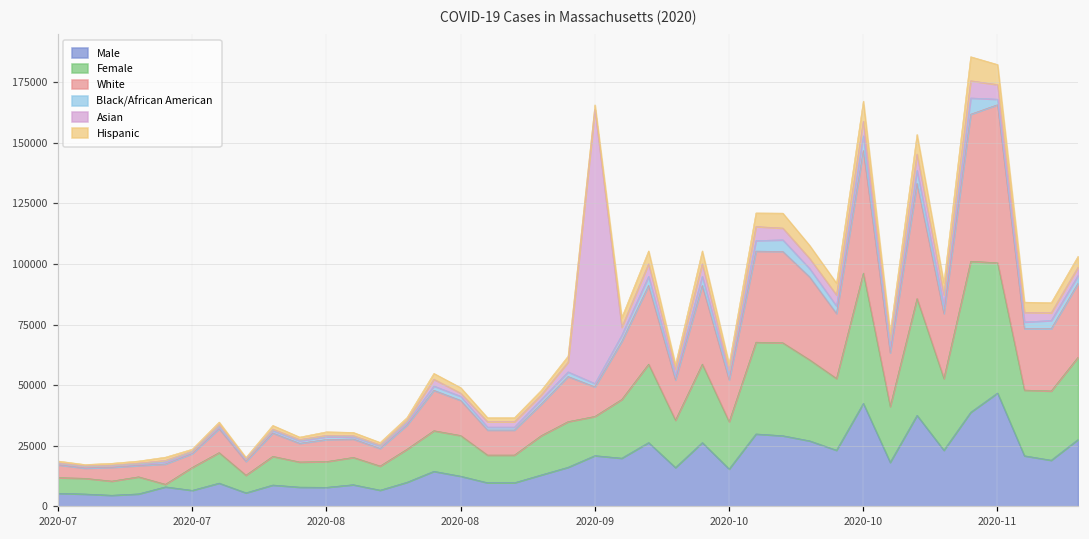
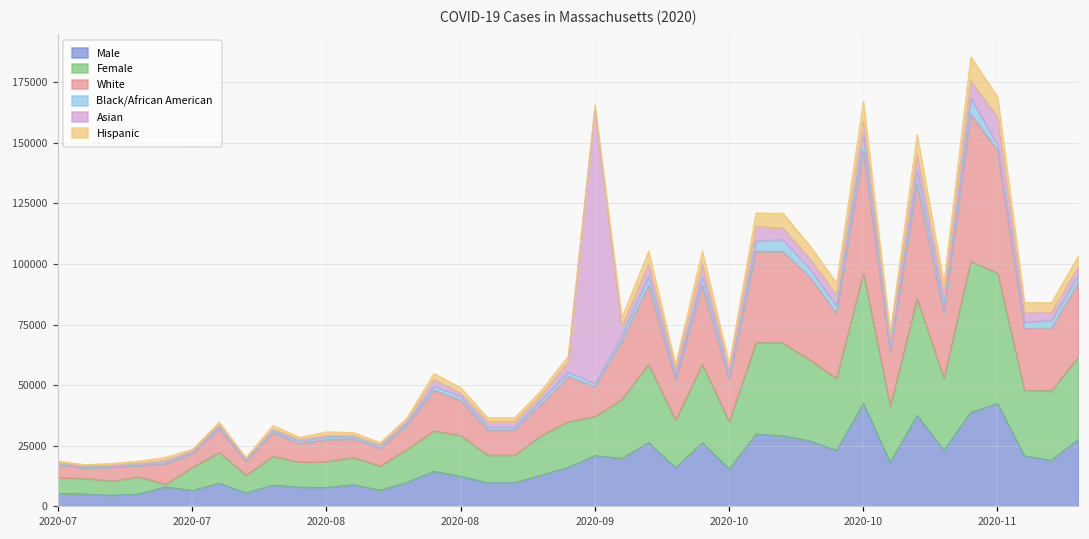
Male, 2020-11: 47000 -> 43000
White, 2020-11: 65000 -> 51000
Asian, 2020-11: 6000 -> 12000
